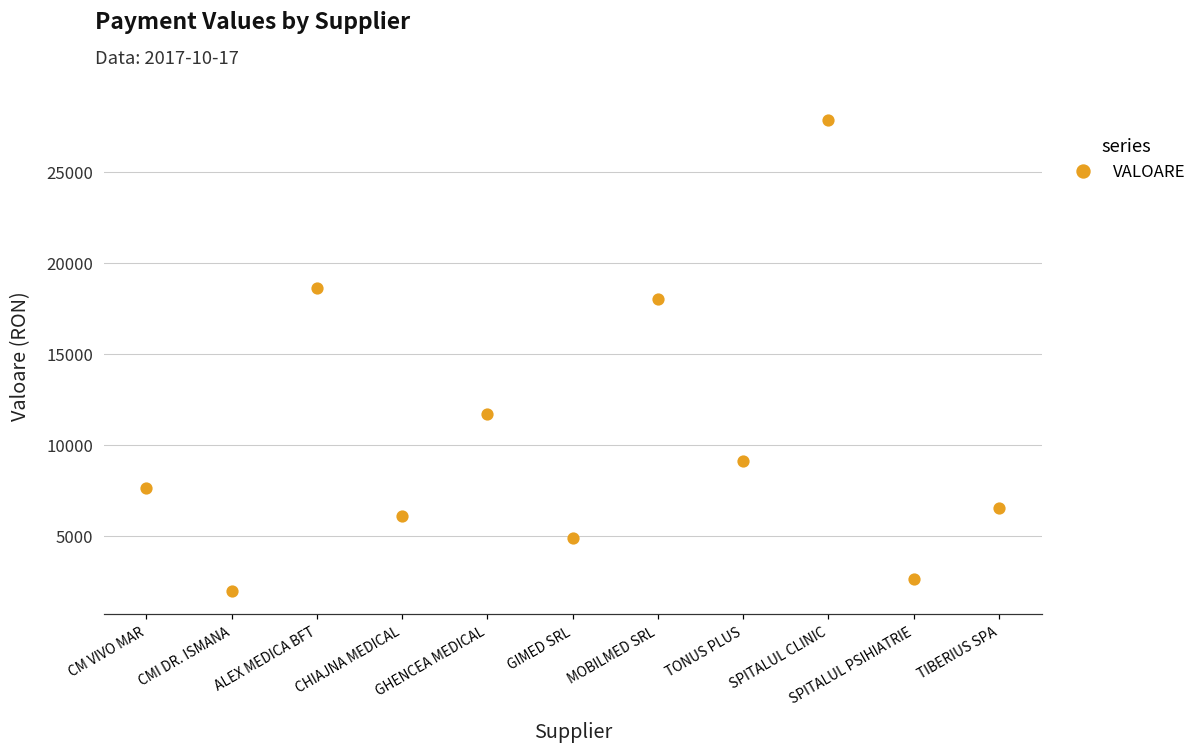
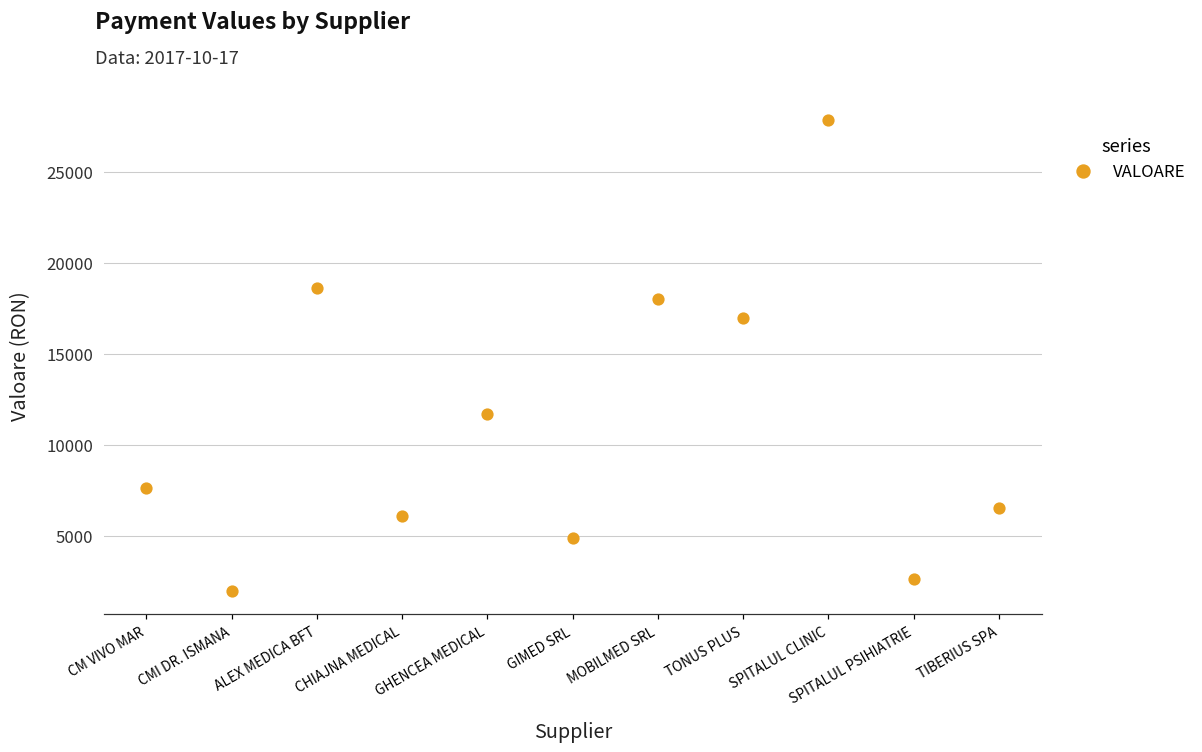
TONUS PLUS: 9100 -> 17000
